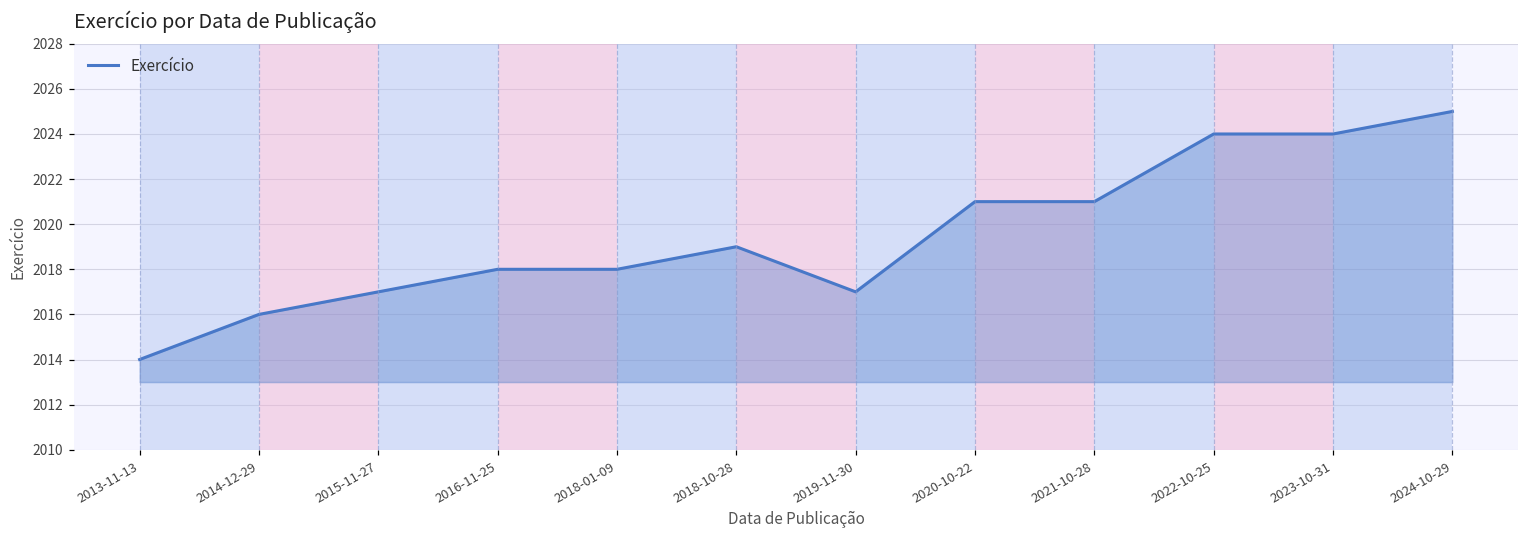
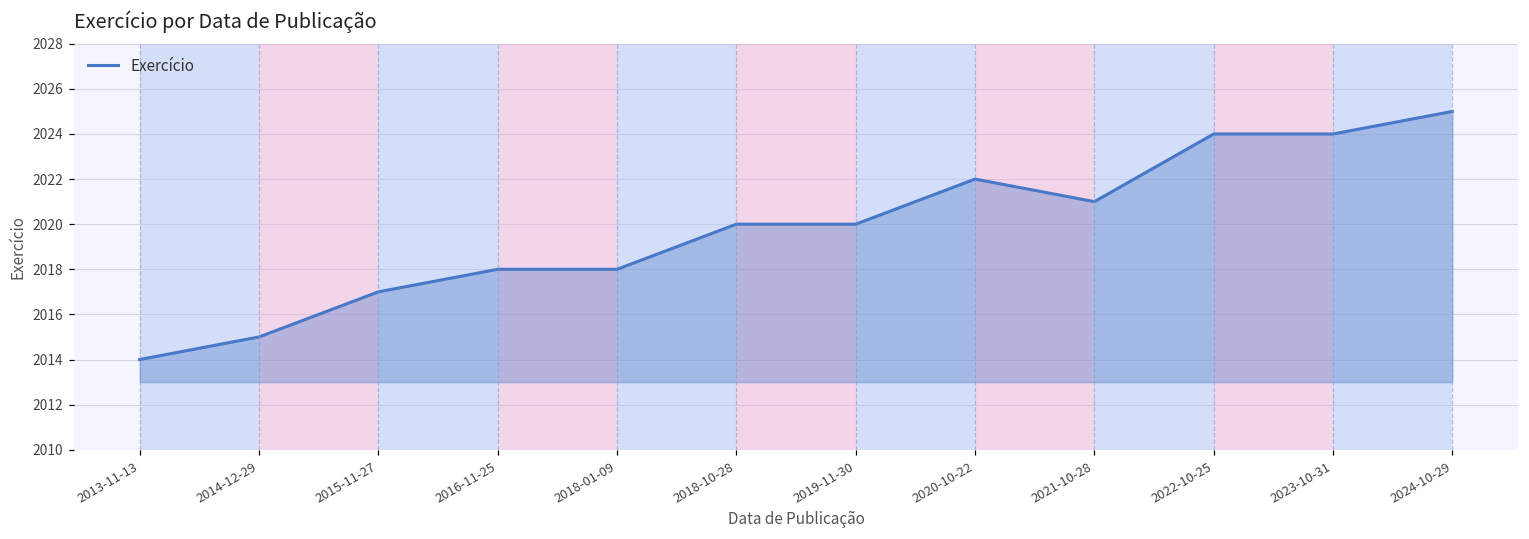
2014-12-29: 2016 -> 2015
2018-10-28: 2019 -> 2020
2019-11-30: 2017 -> 2020
2020-10-22: 2021 -> 2022
